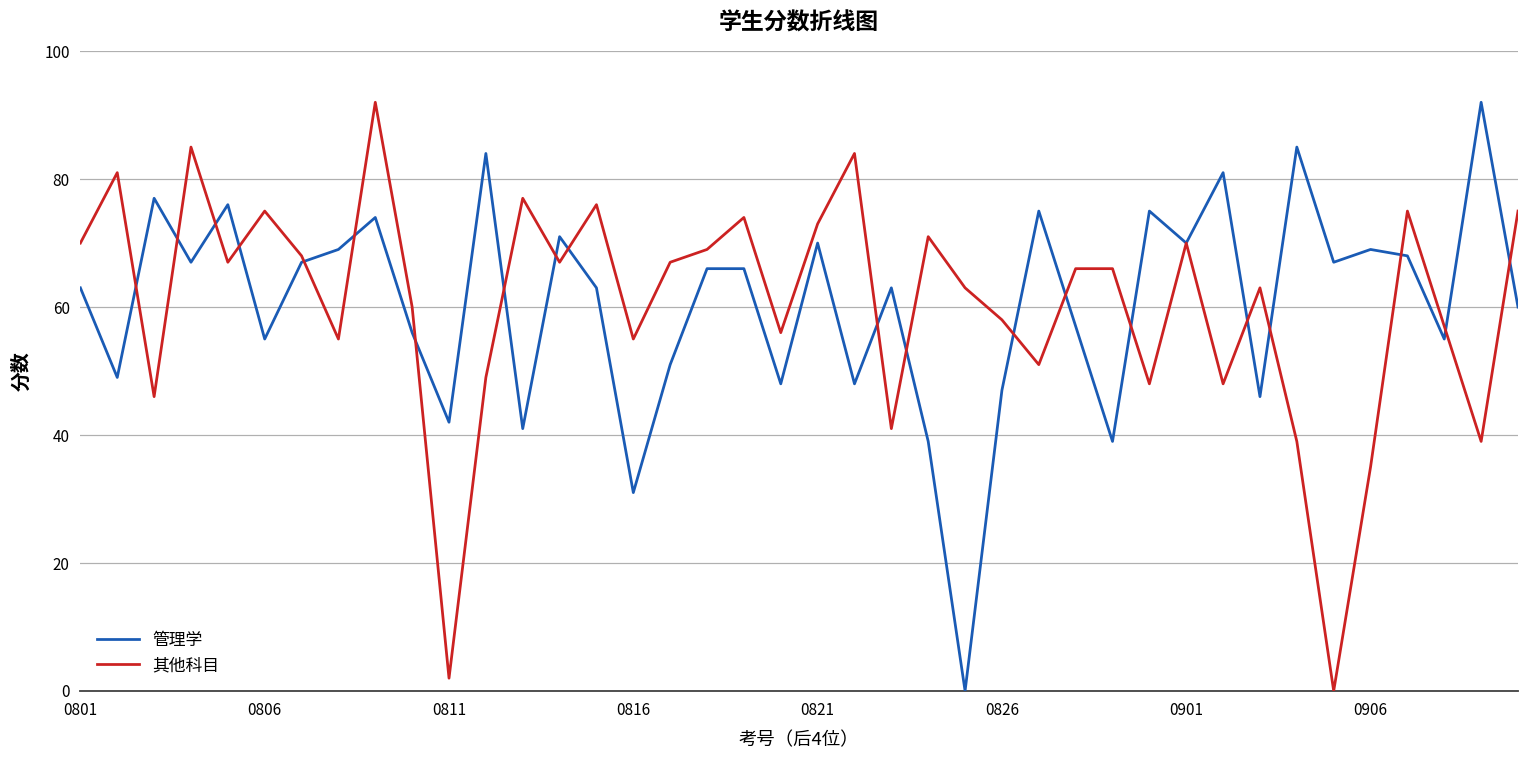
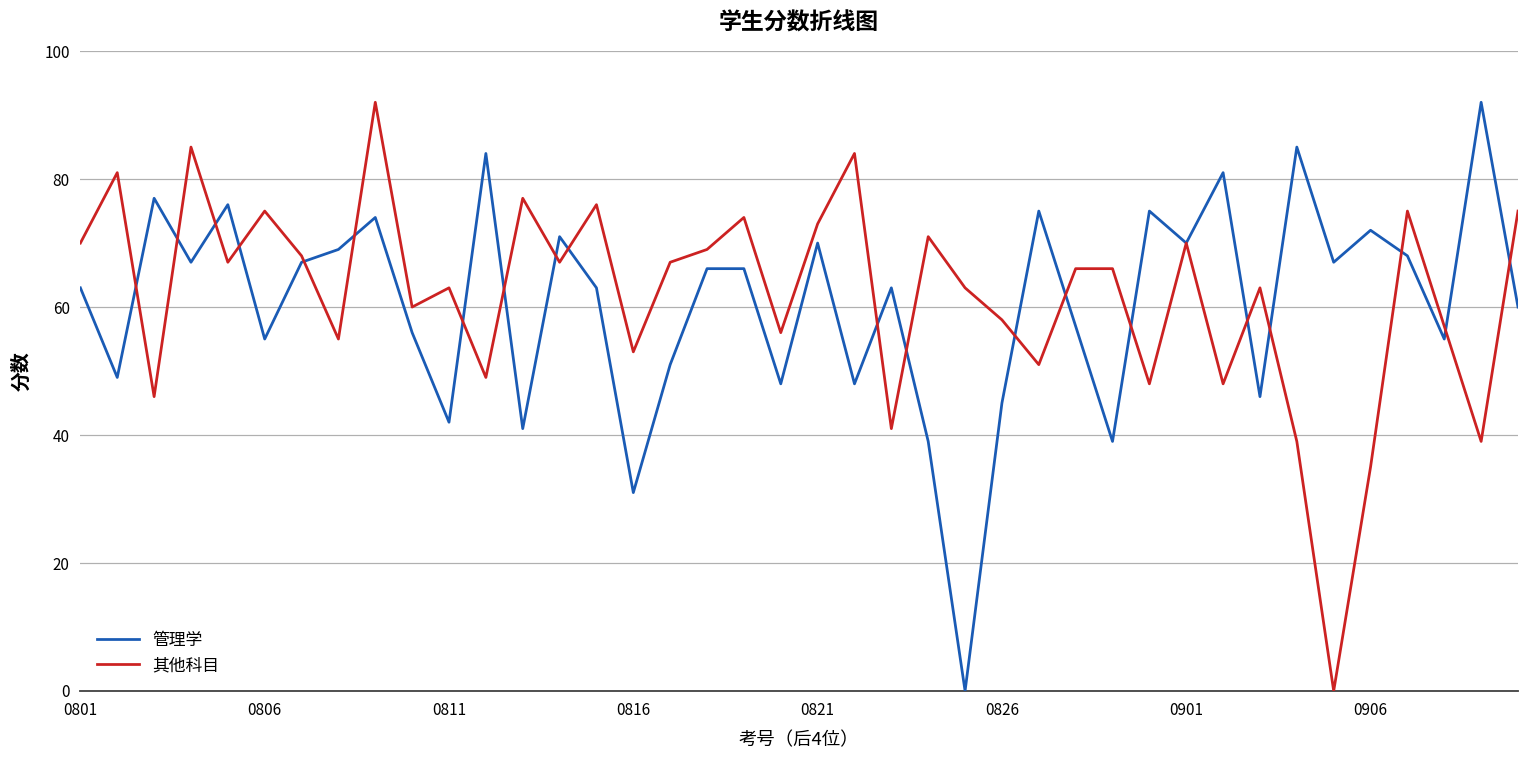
其他科目, 0811: 2 -> 63
其他科目, 0816: 55 -> 53
管理学, 0826: 47 -> 45
管理学, 0906: 69 -> 72
